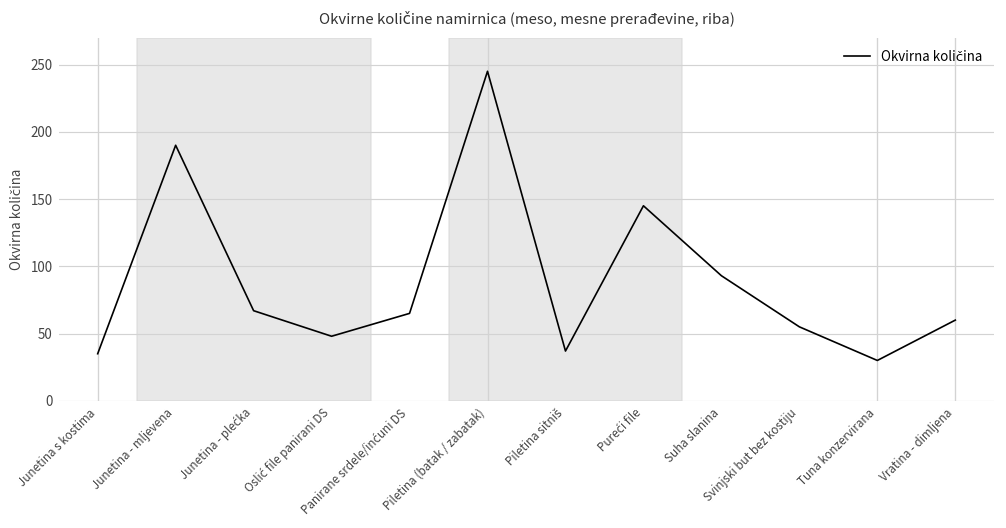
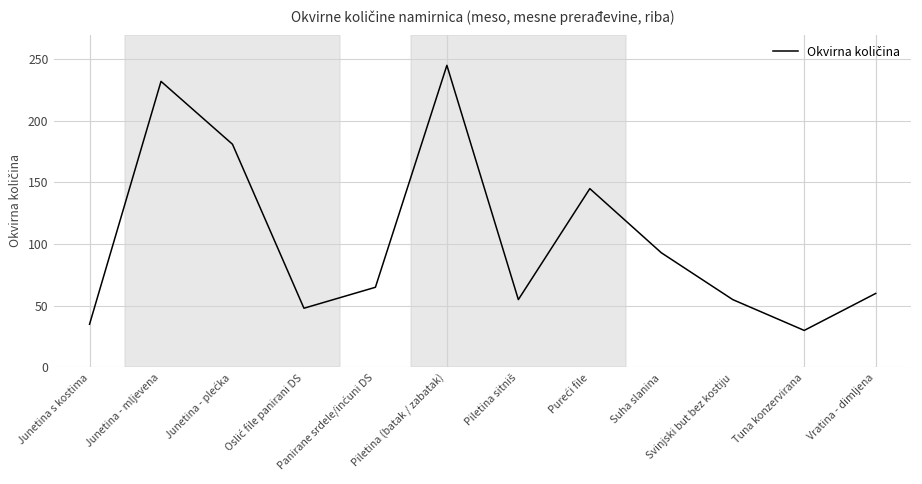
Junetina - mljevena: 190 -> 232
Junetina - plećka: 67 -> 181
Piletina sitniš: 37 -> 55
